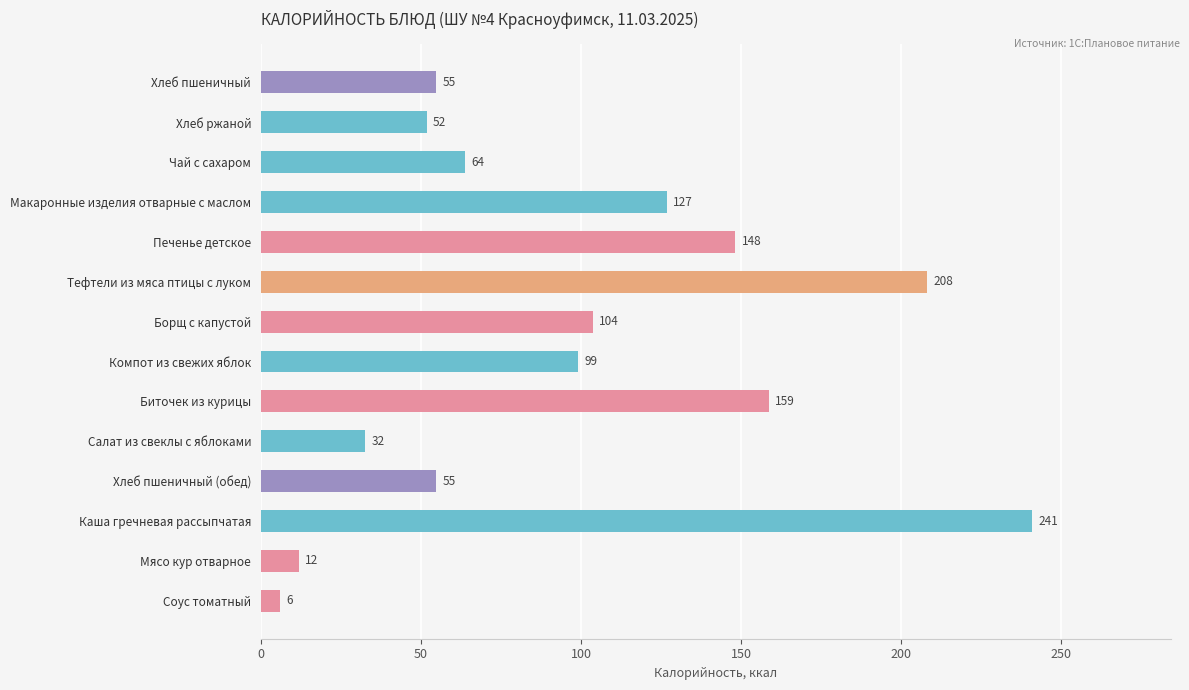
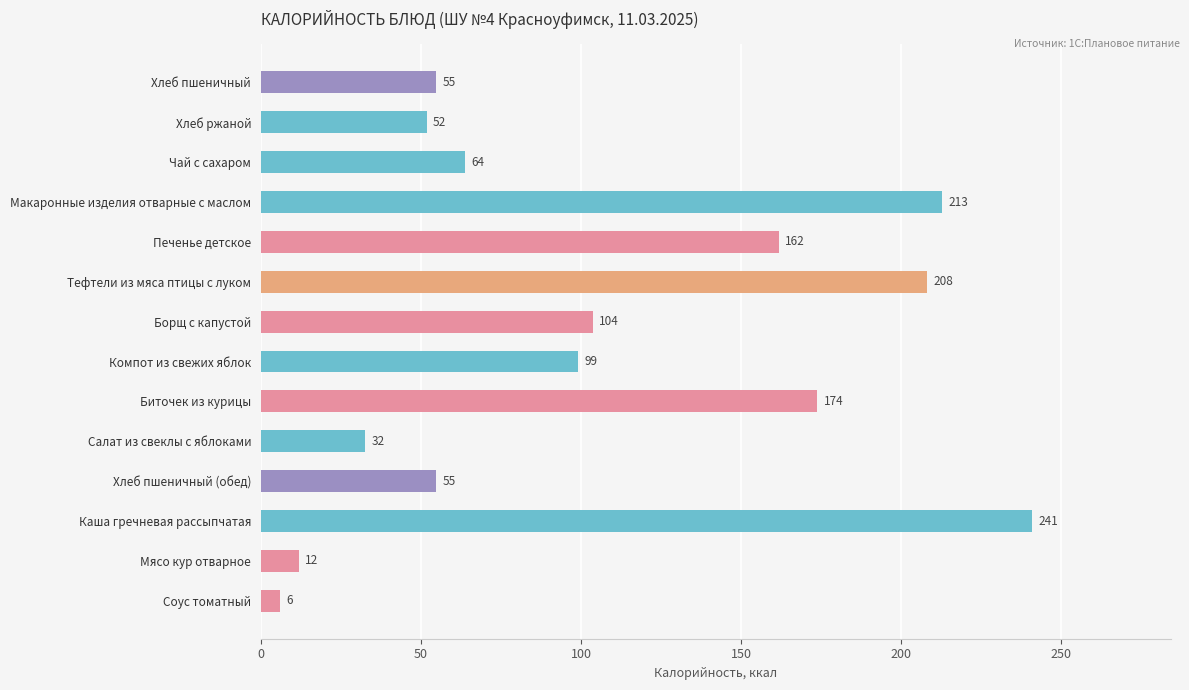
Макаронные изделия отварные с маслом: 127 -> 213
Печенье детское: 148 -> 162
Биточек из курицы: 159 -> 174
